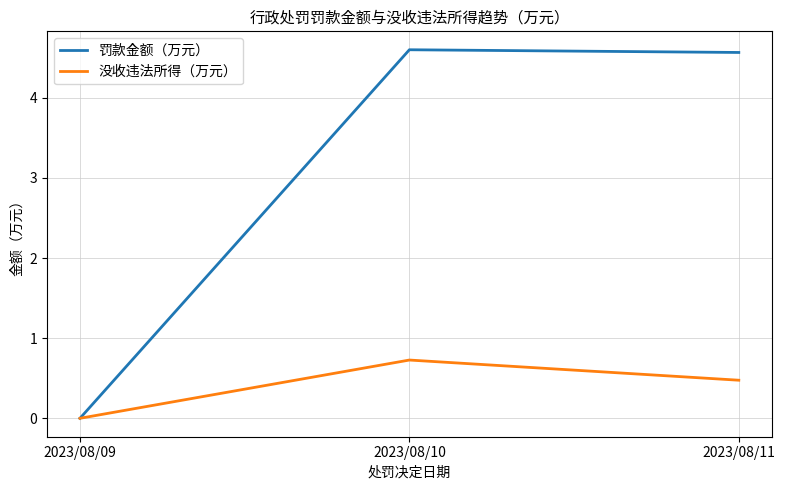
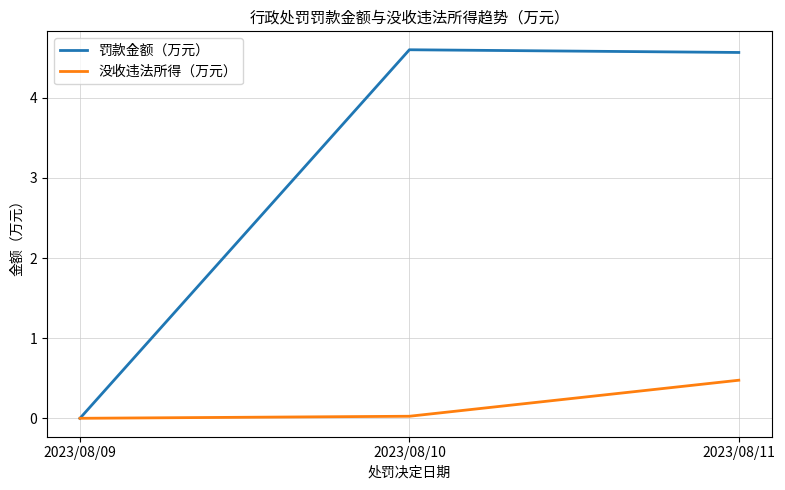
没收违法所得（万元）, 2023/08/10: 0.7 -> 0.0
